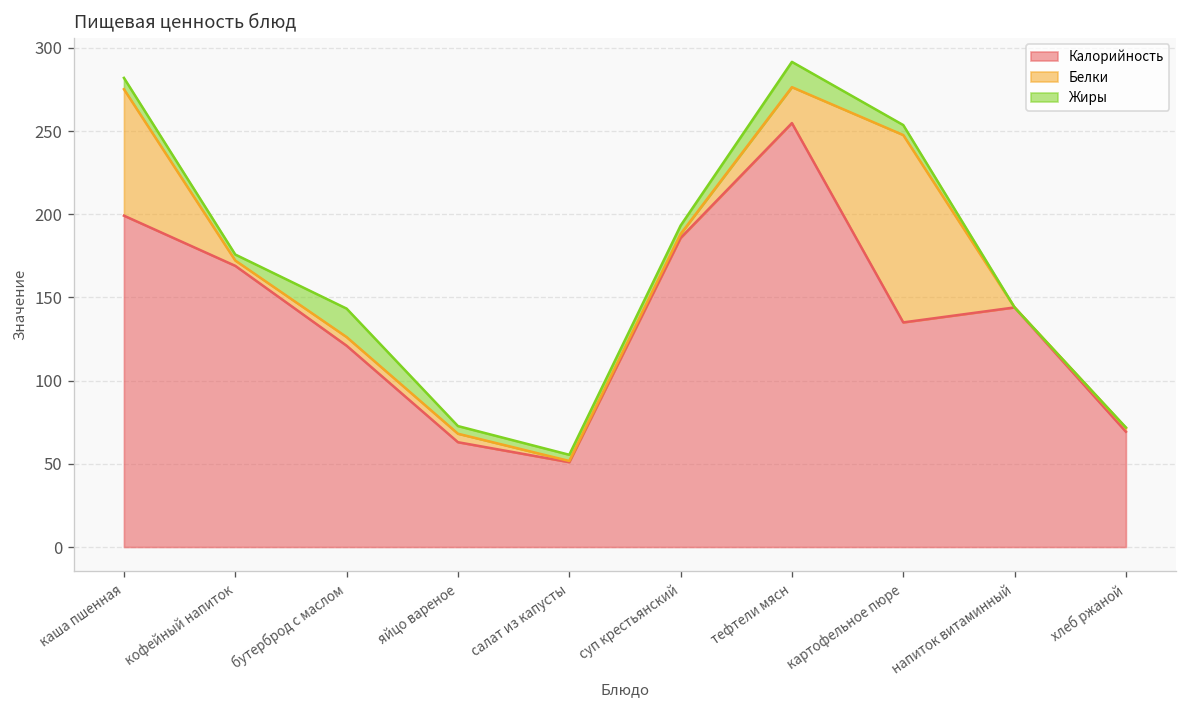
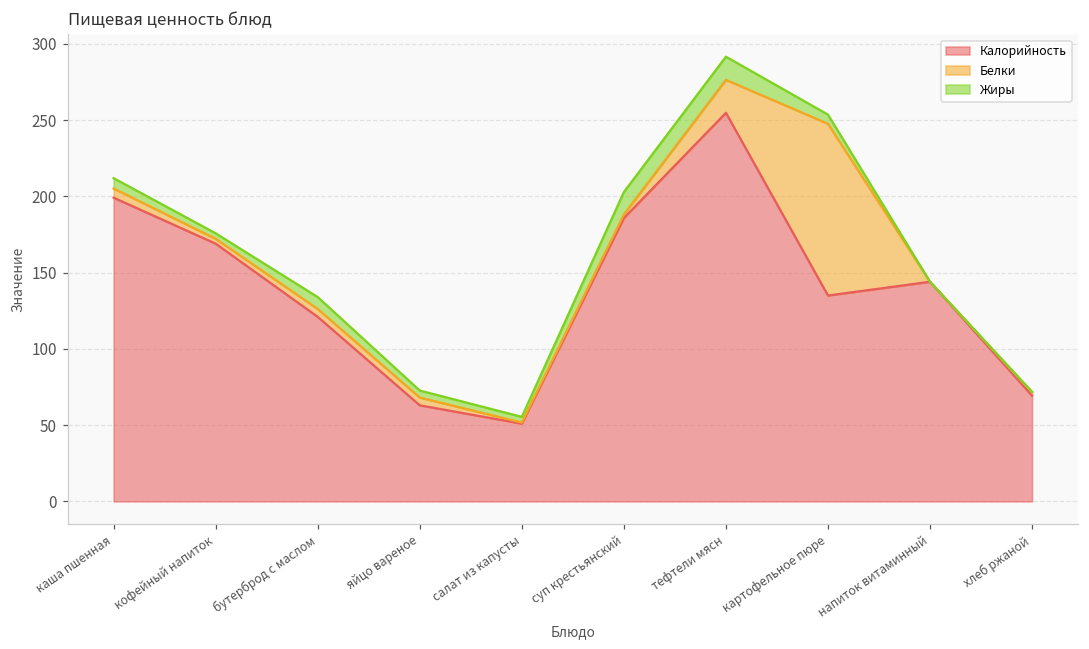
Белки, каша пшенная: 76 -> 6
Жиры, бутерброд с маслом: 17 -> 8
Жиры, суп крестьянский: 5 -> 15
